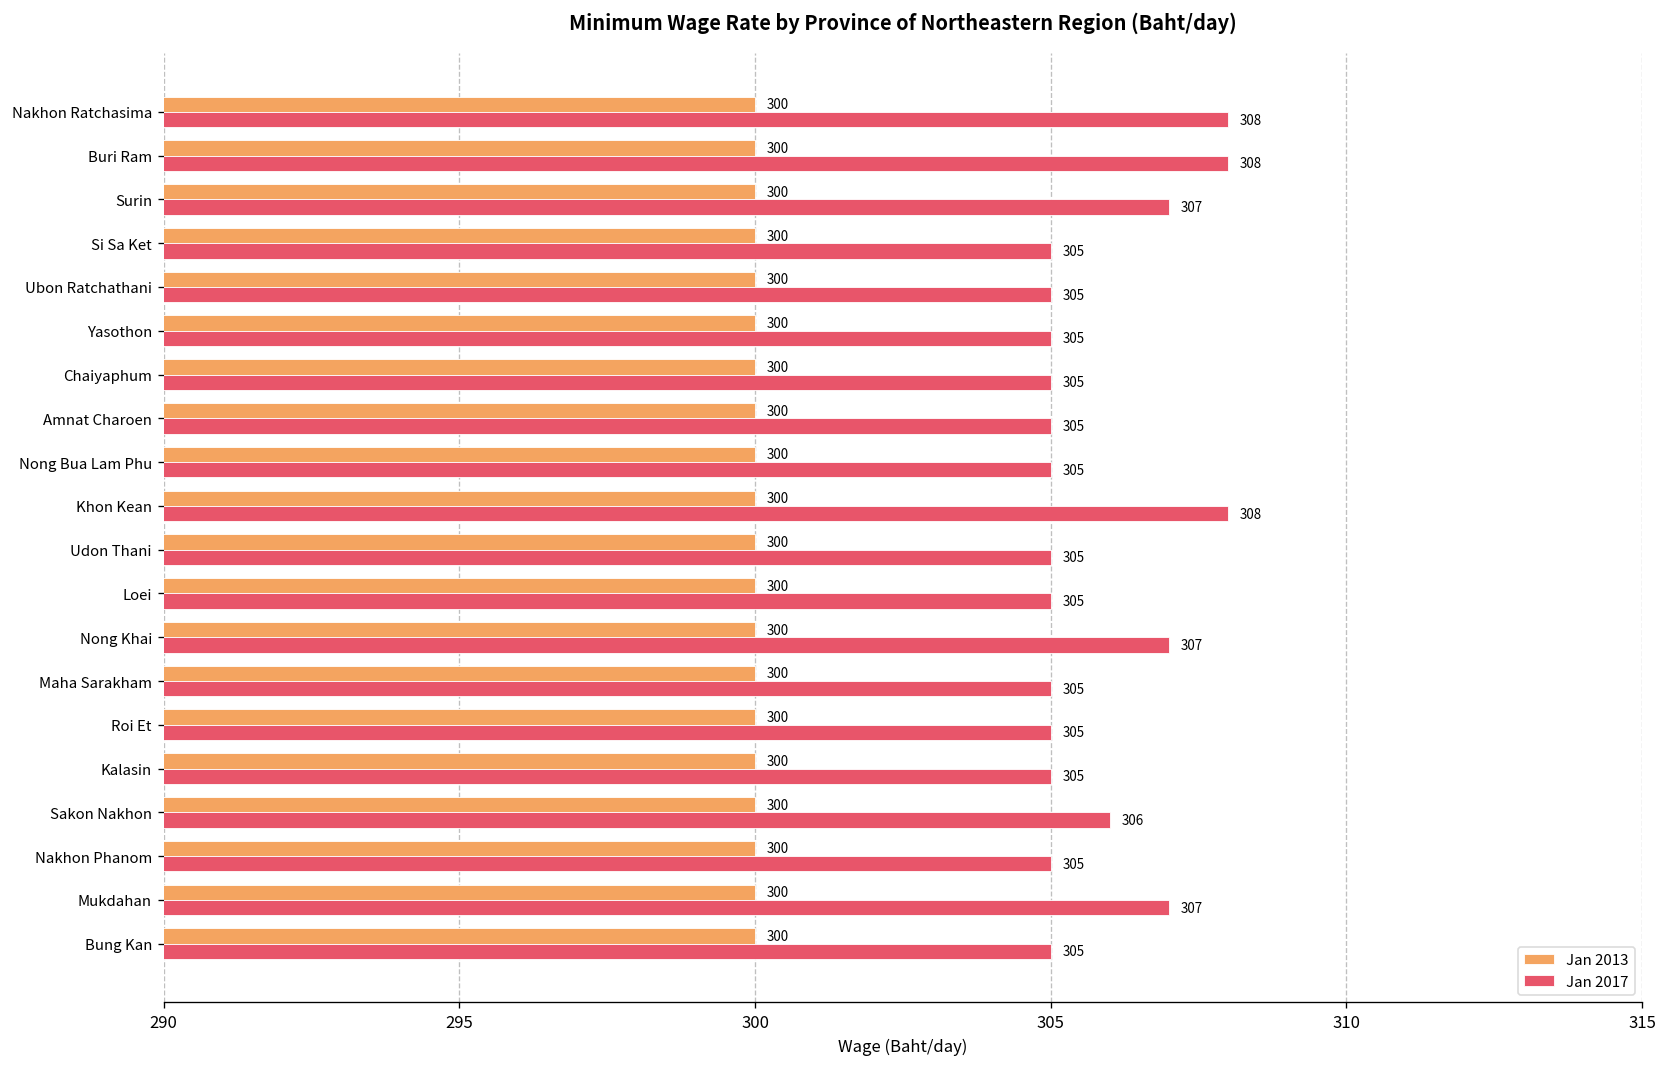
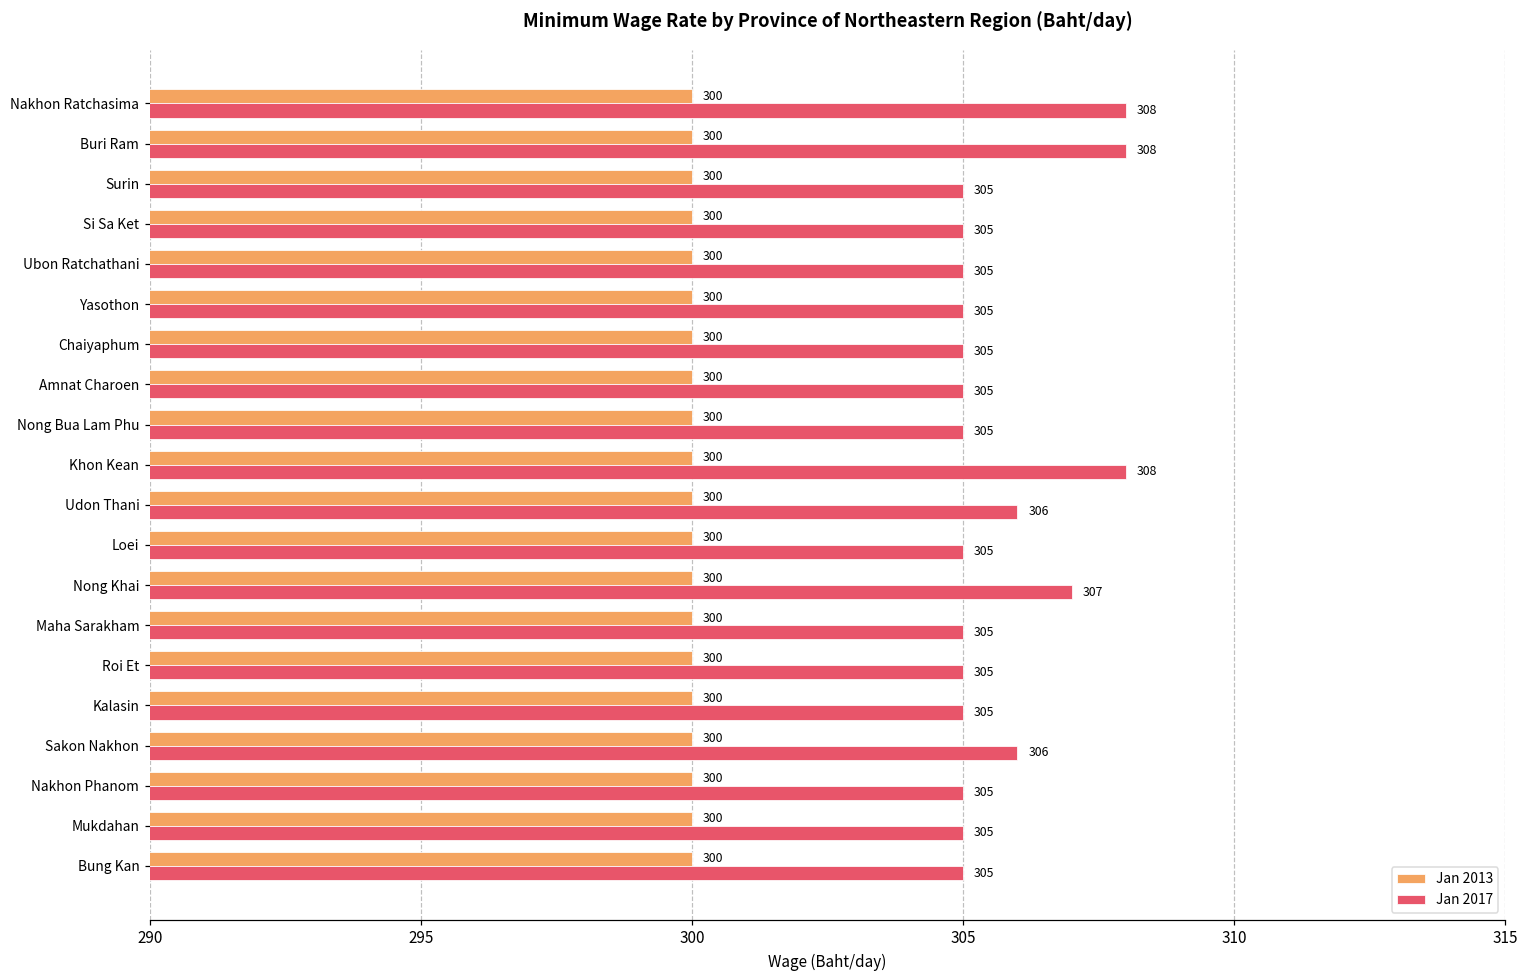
Jan 2017, Surin: 307 -> 305
Jan 2017, Udon Thani: 305 -> 306
Jan 2017, Mukdahan: 307 -> 305
